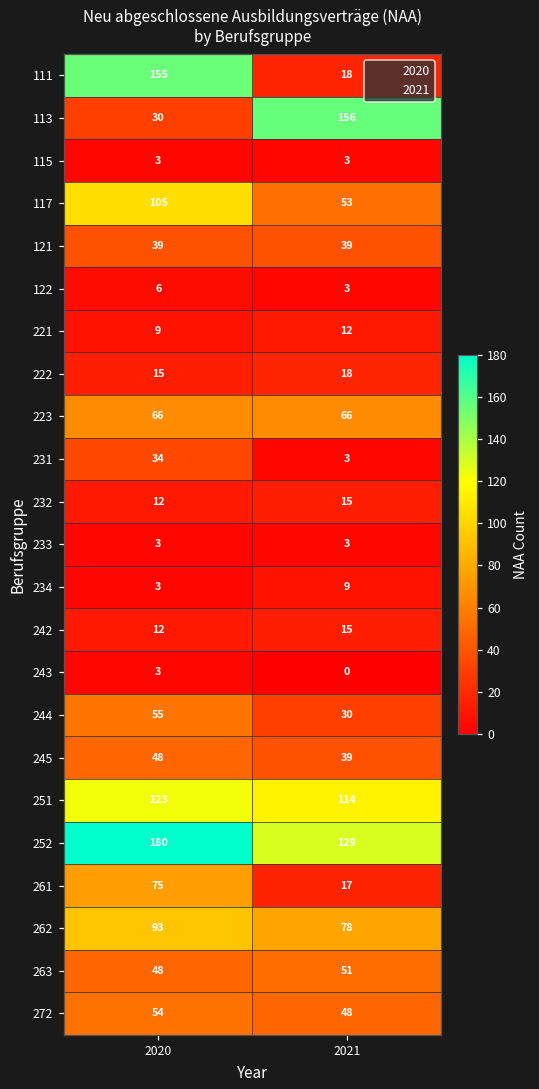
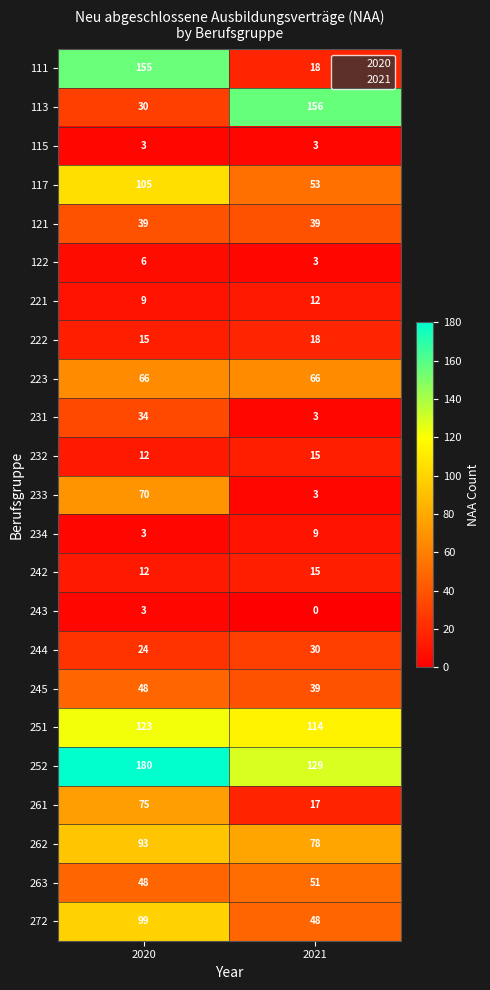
233, 2020: 3 -> 70
244, 2020: 55 -> 24
272, 2020: 54 -> 99
